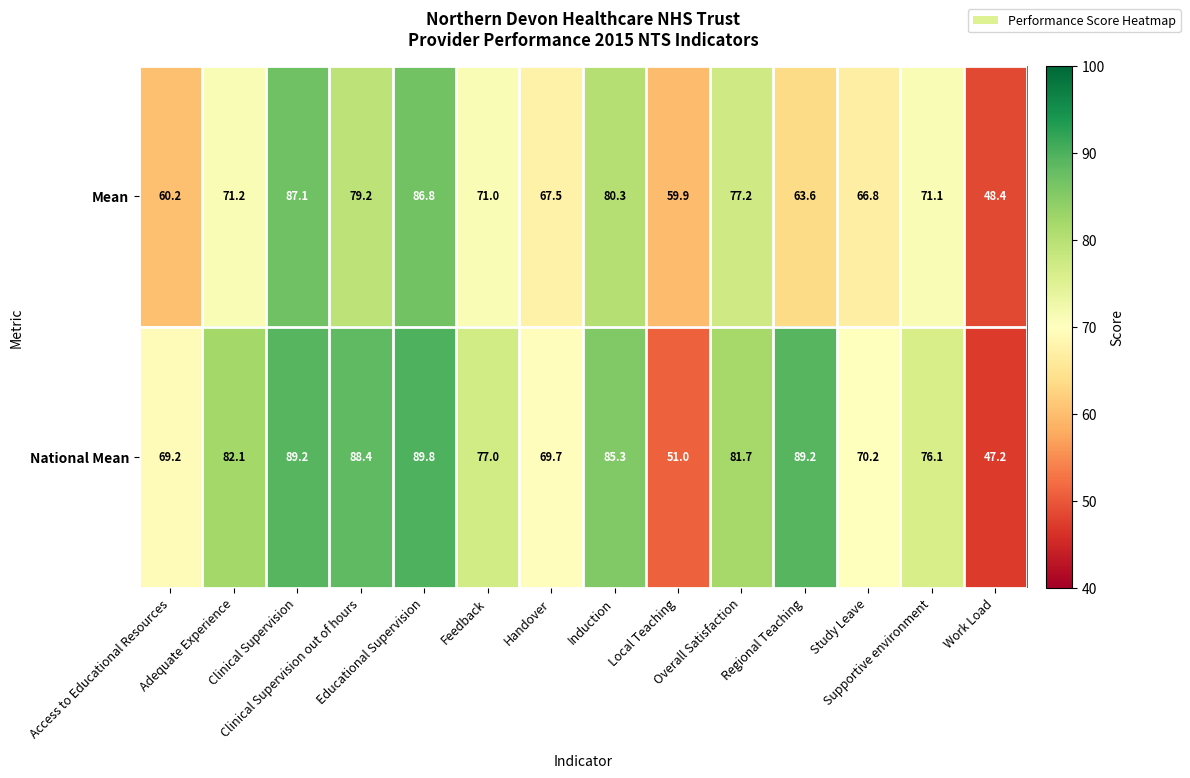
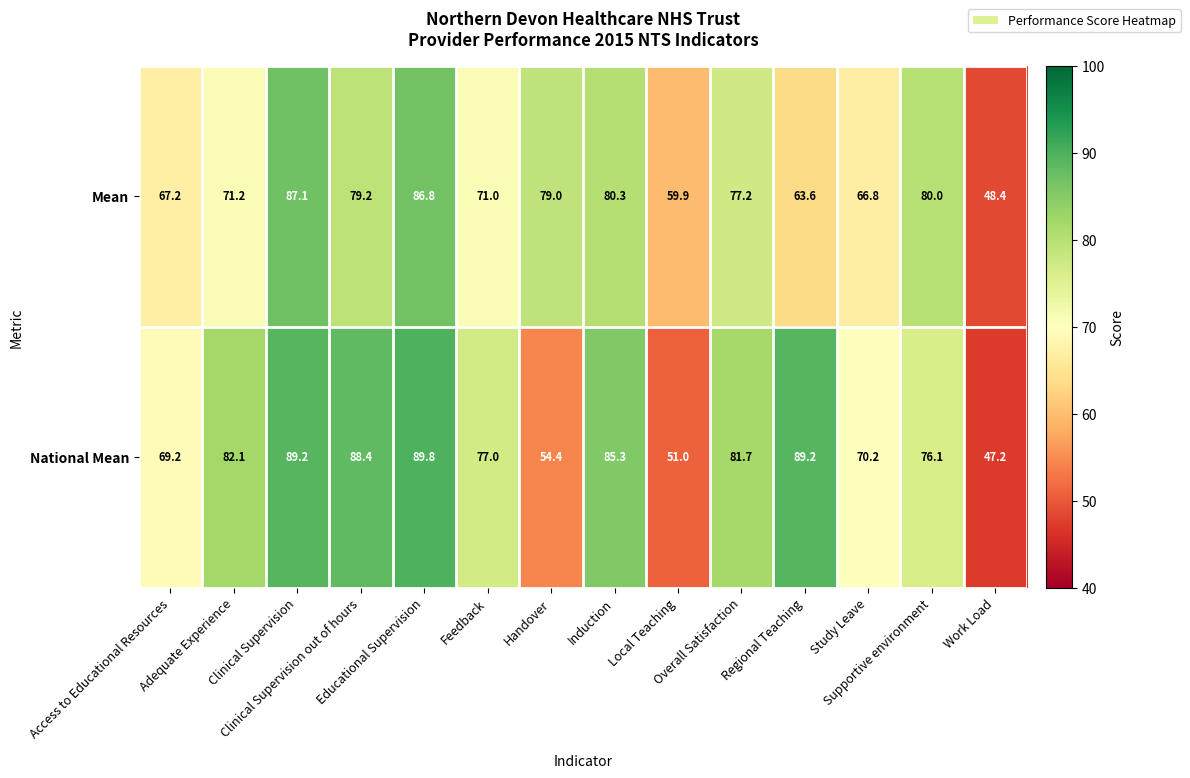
Mean, Access to Educational Resources: 60.2 -> 67.2
Mean, Handover: 67.5 -> 79.0
Mean, Supportive environment: 71.1 -> 80.0
National Mean, Handover: 69.7 -> 54.4
